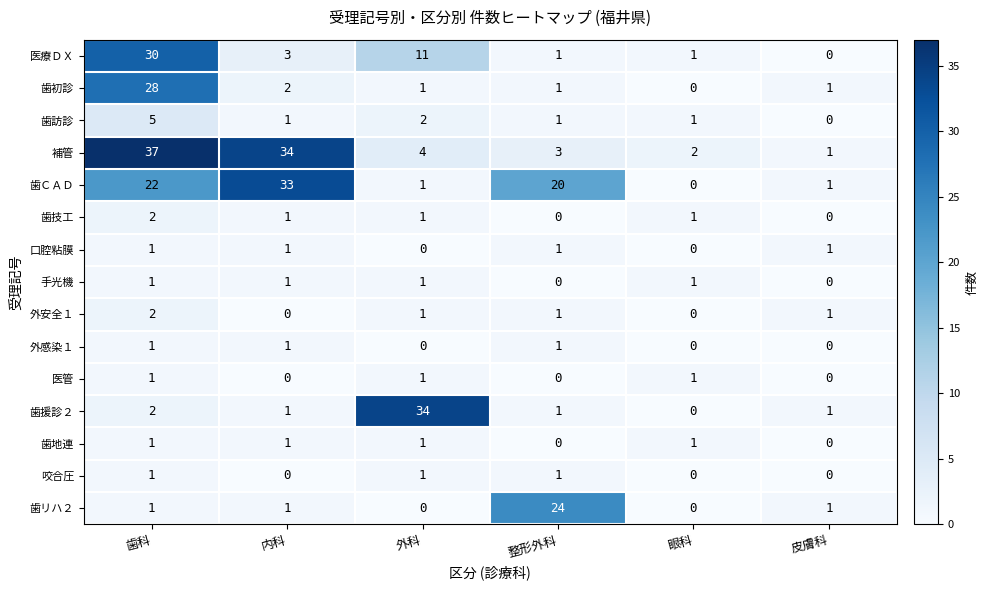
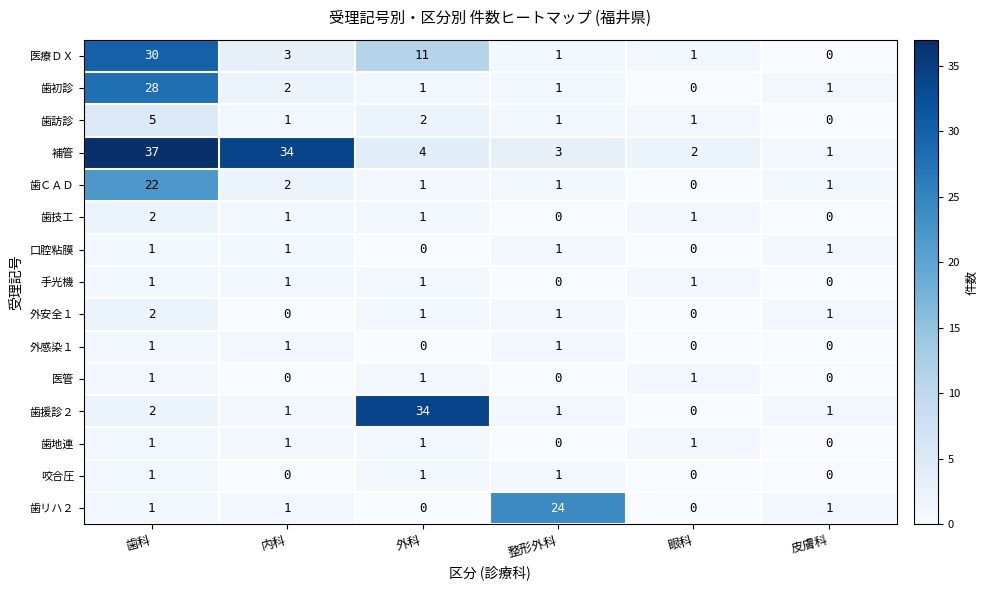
歯ＣＡＤ, 内科: 33 -> 2
歯ＣＡＤ, 整形外科: 20 -> 1
